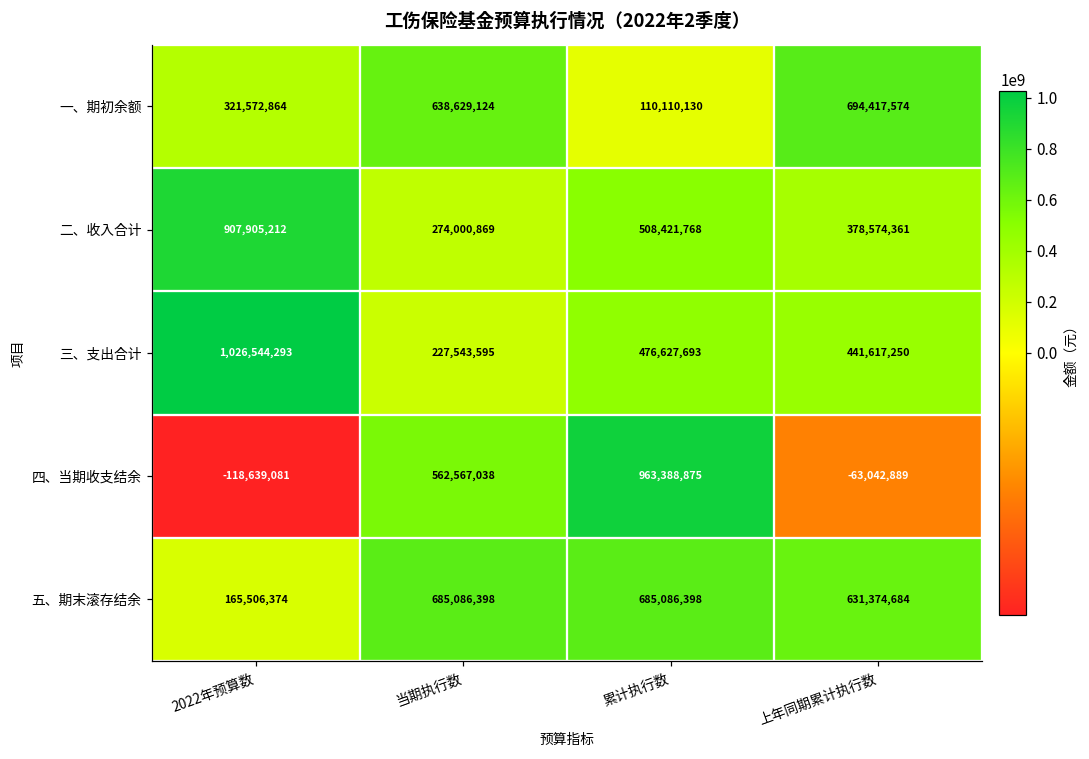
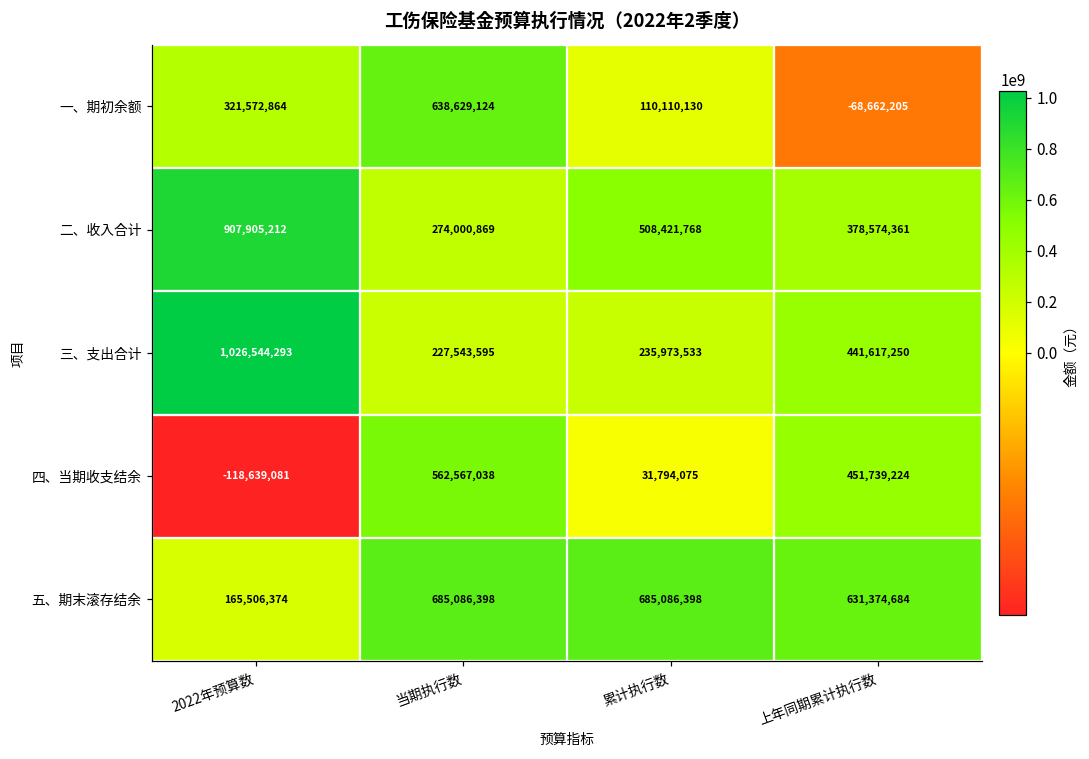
一、期初余额, 上年同期累计执行数: 694,417,574 -> -68,662,205
三、支出合计, 累计执行数: 476,627,693 -> 235,973,533
四、当期收支结余, 累计执行数: 963,388,875 -> 31,794,075
四、当期收支结余, 上年同期累计执行数: -63,042,889 -> 451,739,224
